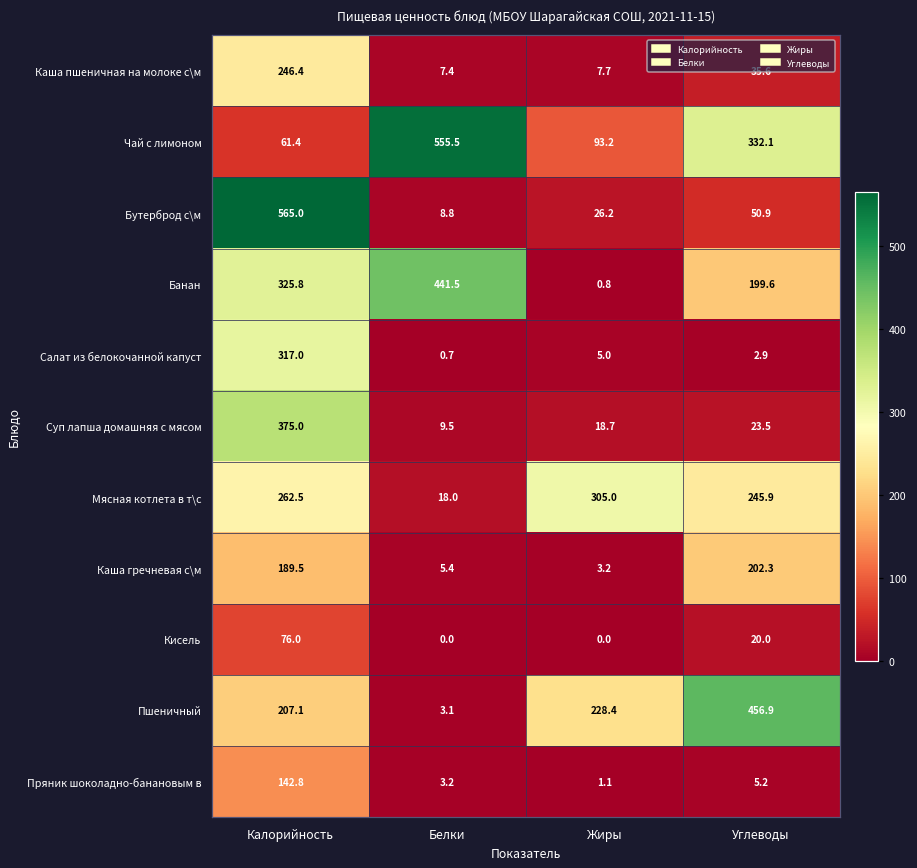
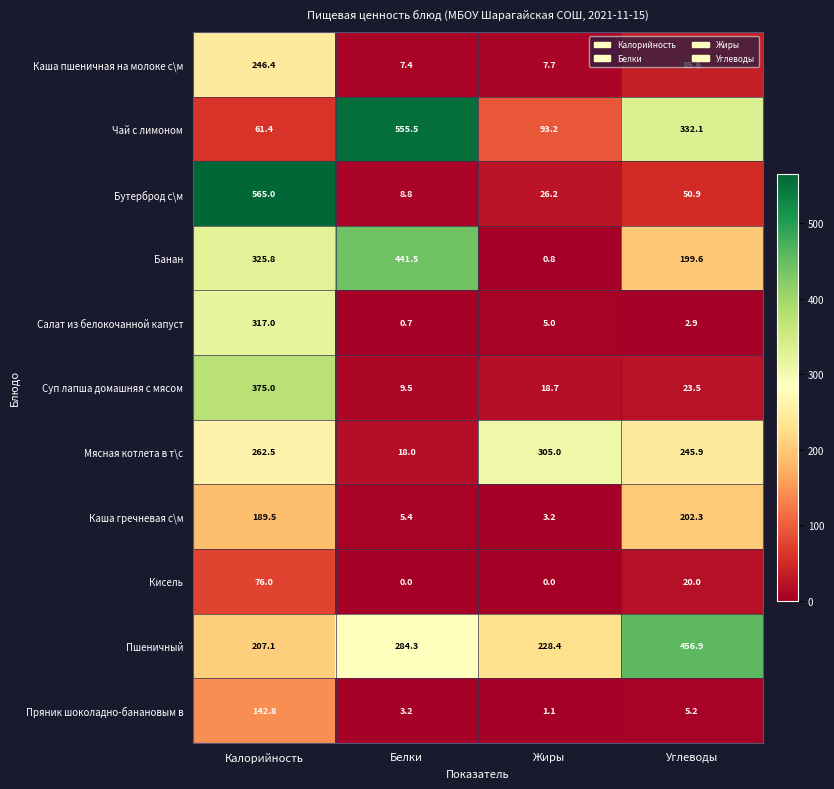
Пшеничный, Белки: 3.1 -> 284.3
